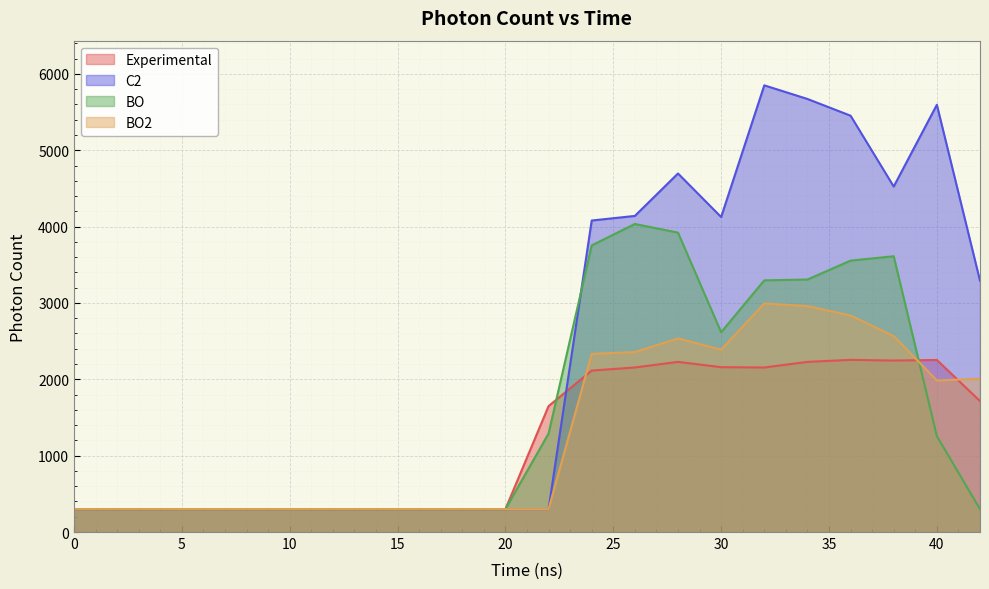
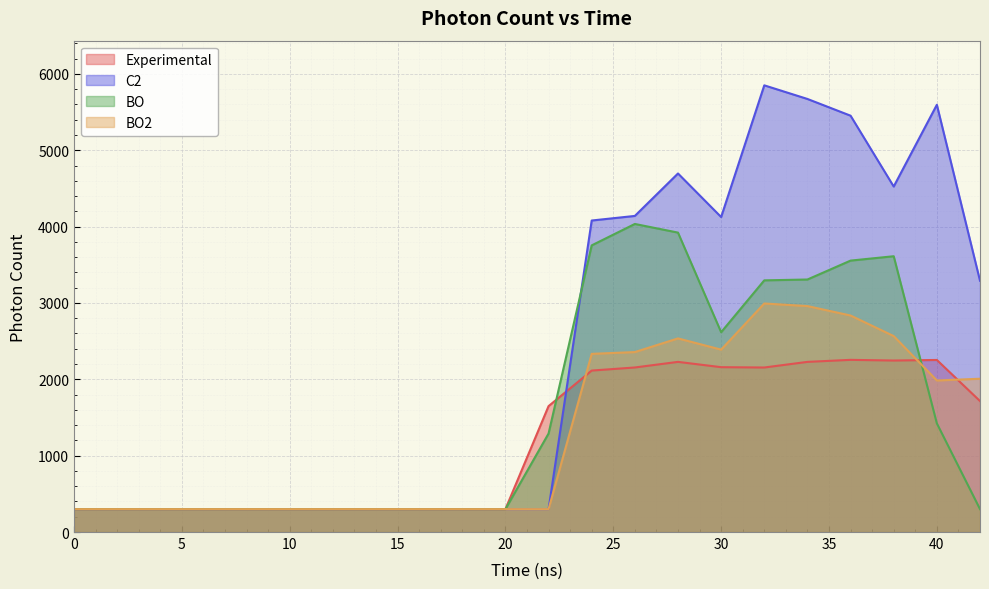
BO, 40: 1300 -> 1400
